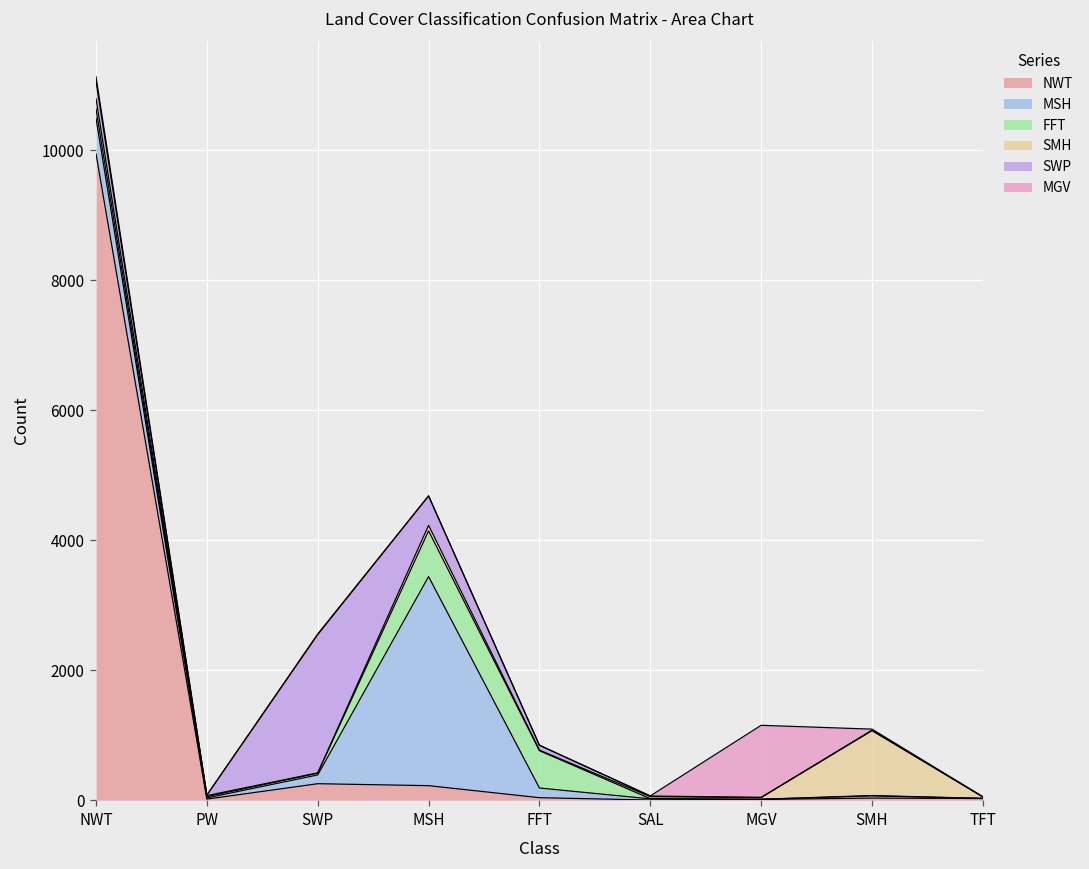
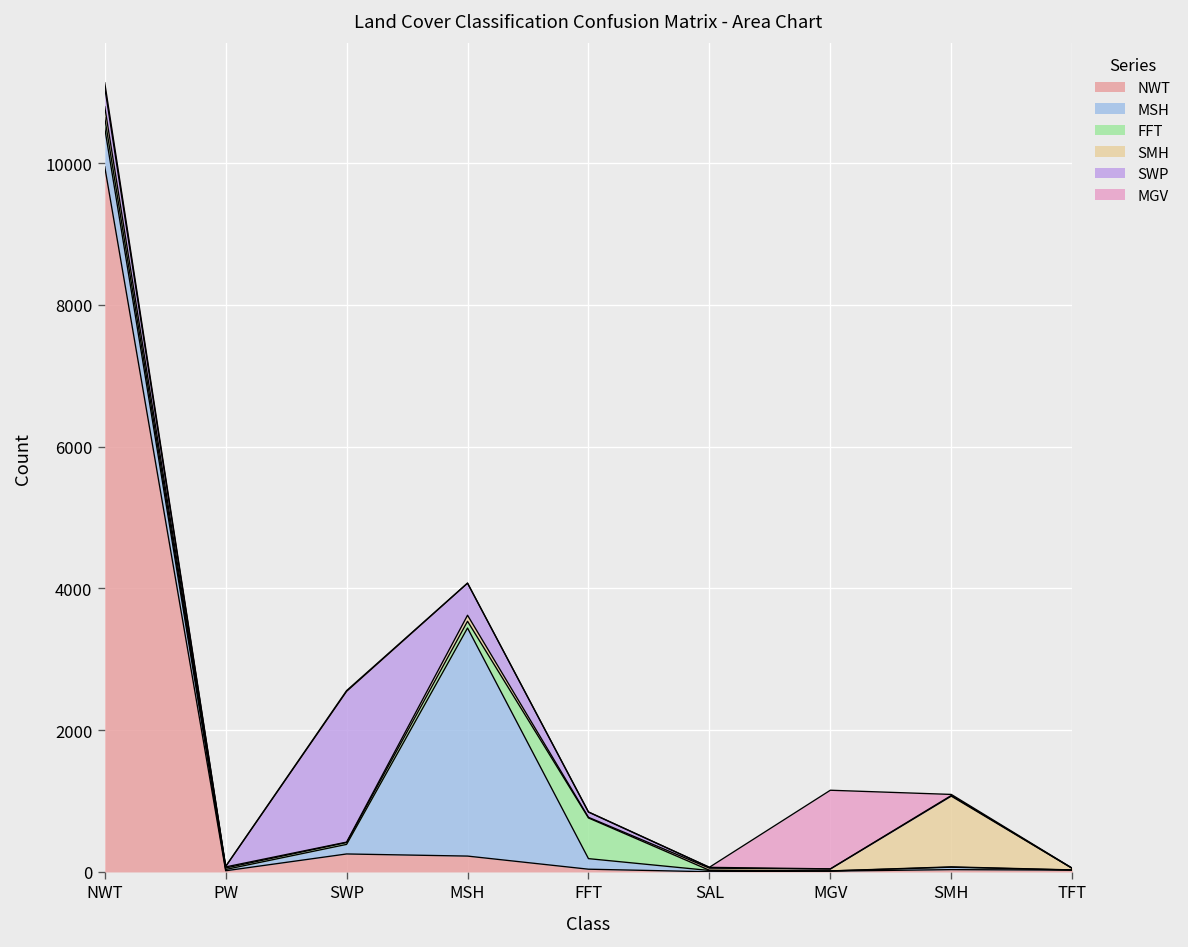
FFT, MSH: 700 -> 100
